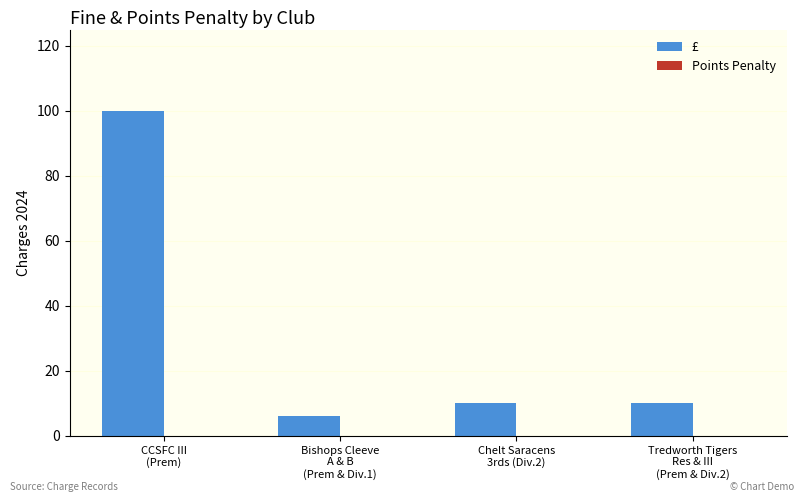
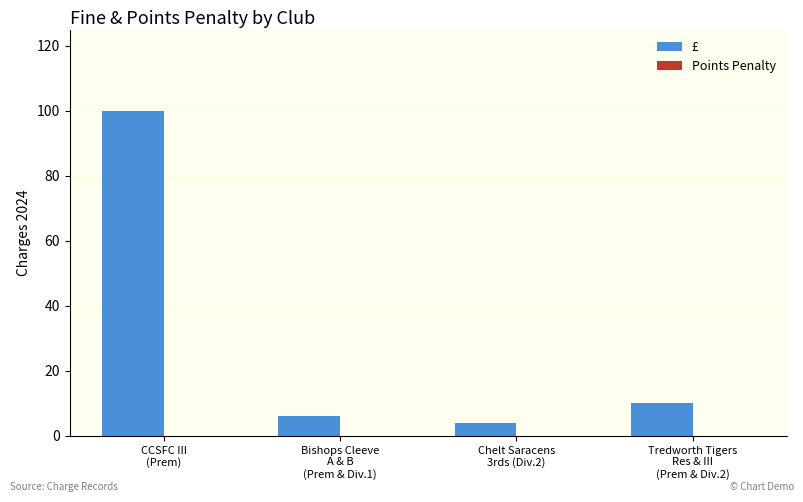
£, Chelt Saracens 3rds (Div.2): 10 -> 4
